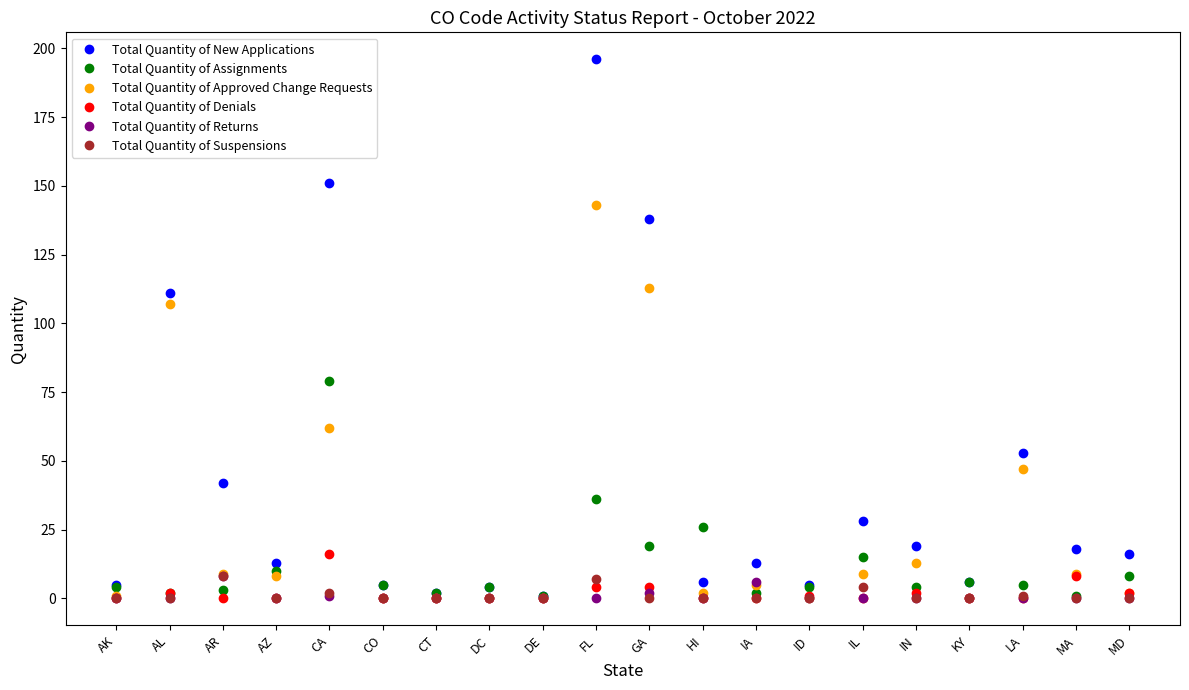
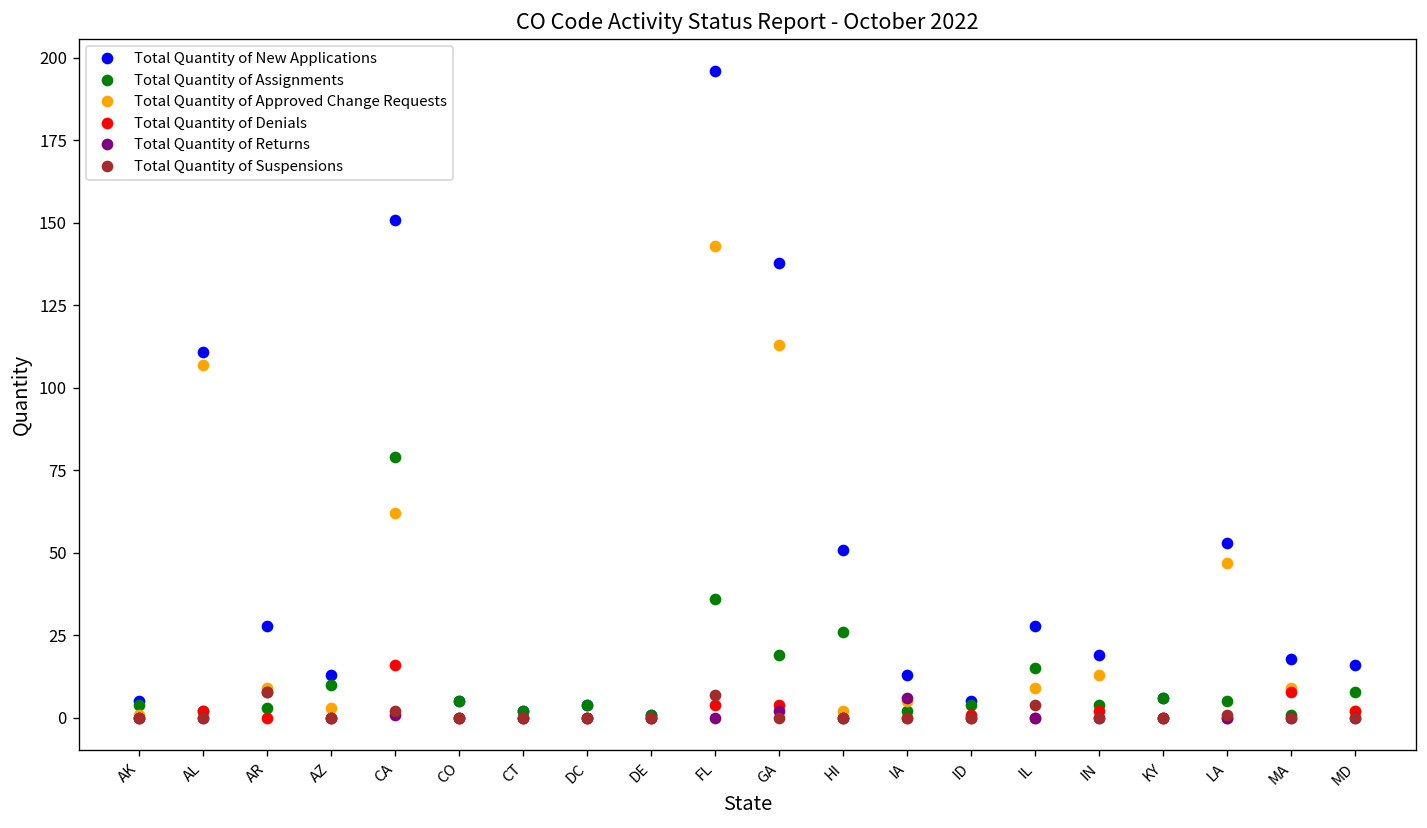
Total Quantity of New Applications, AR: 42 -> 28
Total Quantity of Approved Change Requests, AZ: 8 -> 3
Total Quantity of New Applications, HI: 6 -> 51
